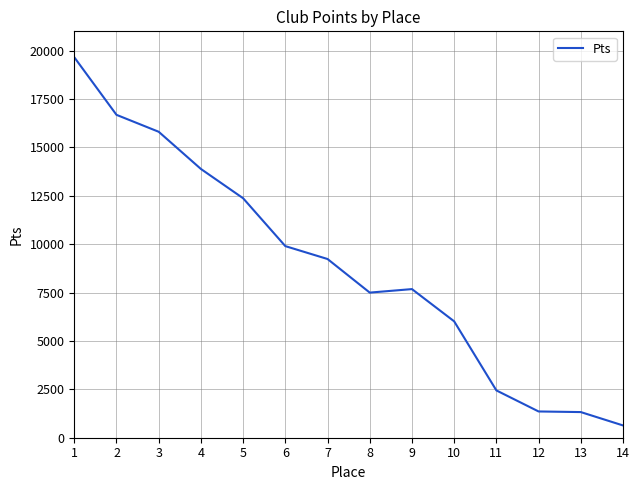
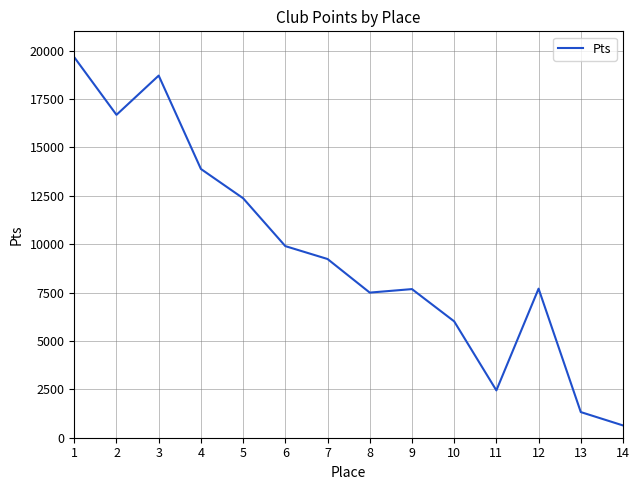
3: 15800 -> 18700
12: 1400 -> 7700
